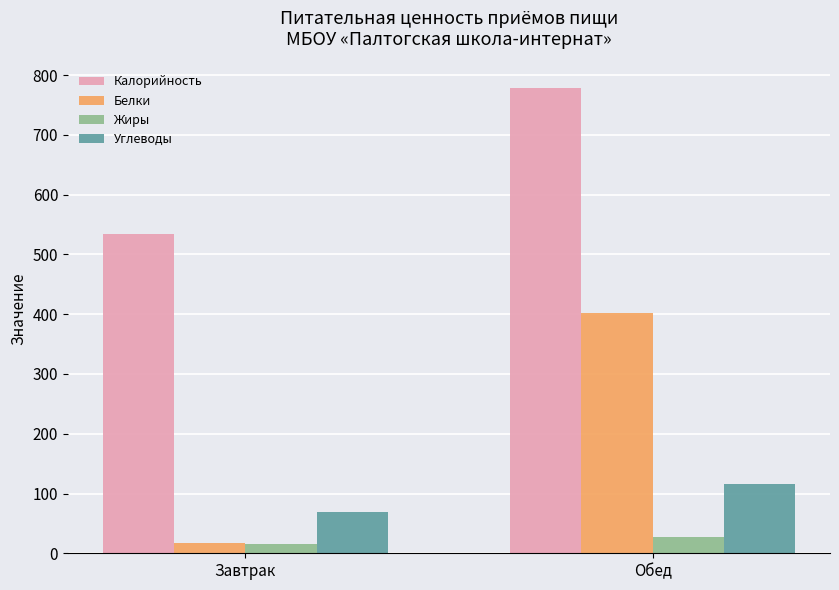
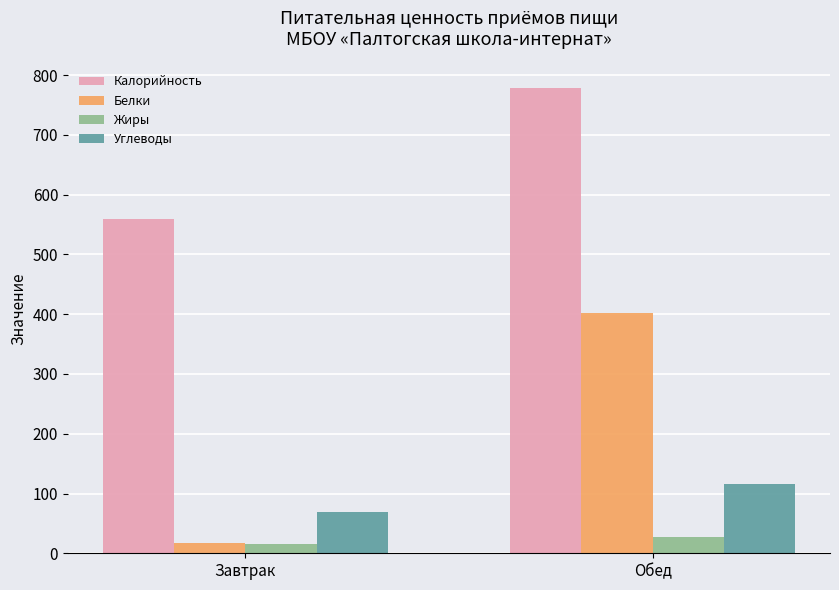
Калорийность, Завтрак: 530 -> 560
